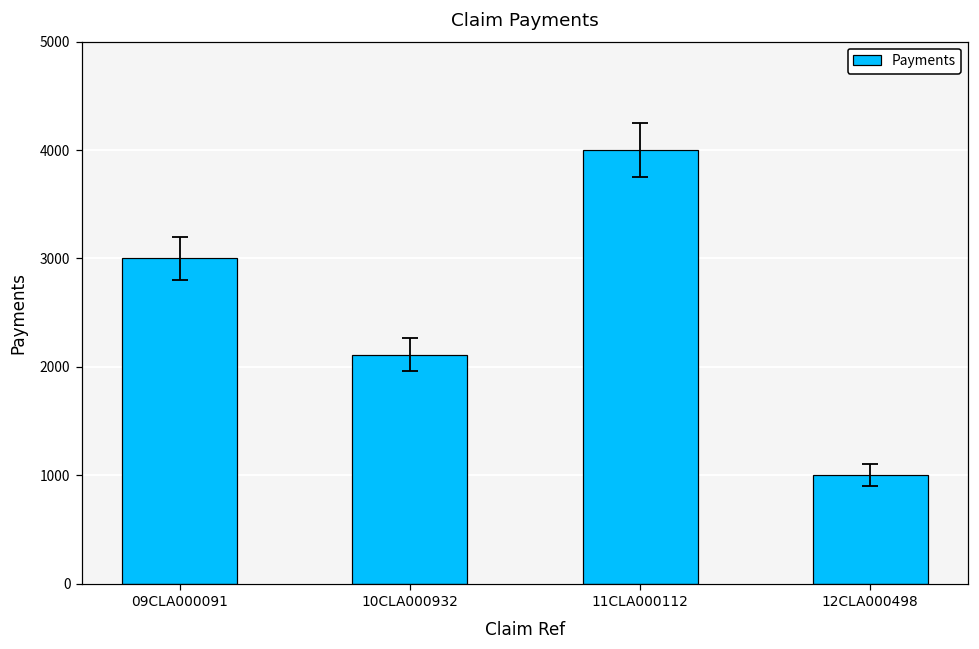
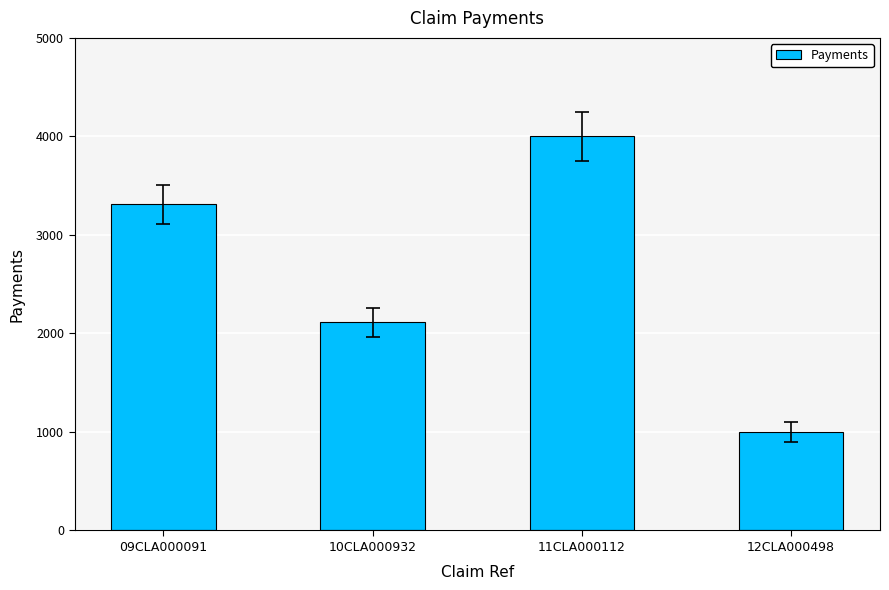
Payments, 09CLA000091: 3000 -> 3300
